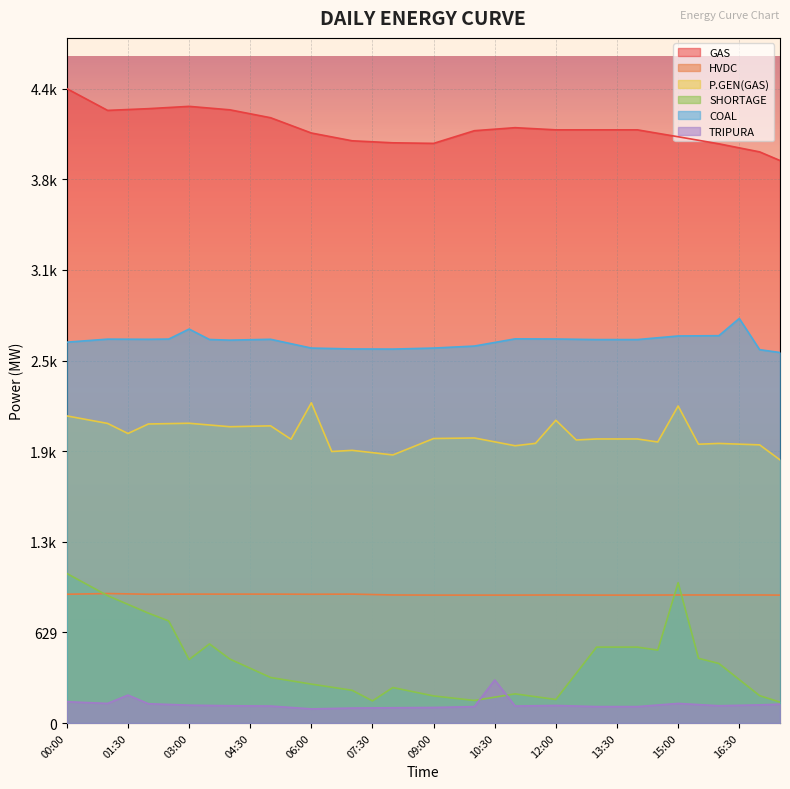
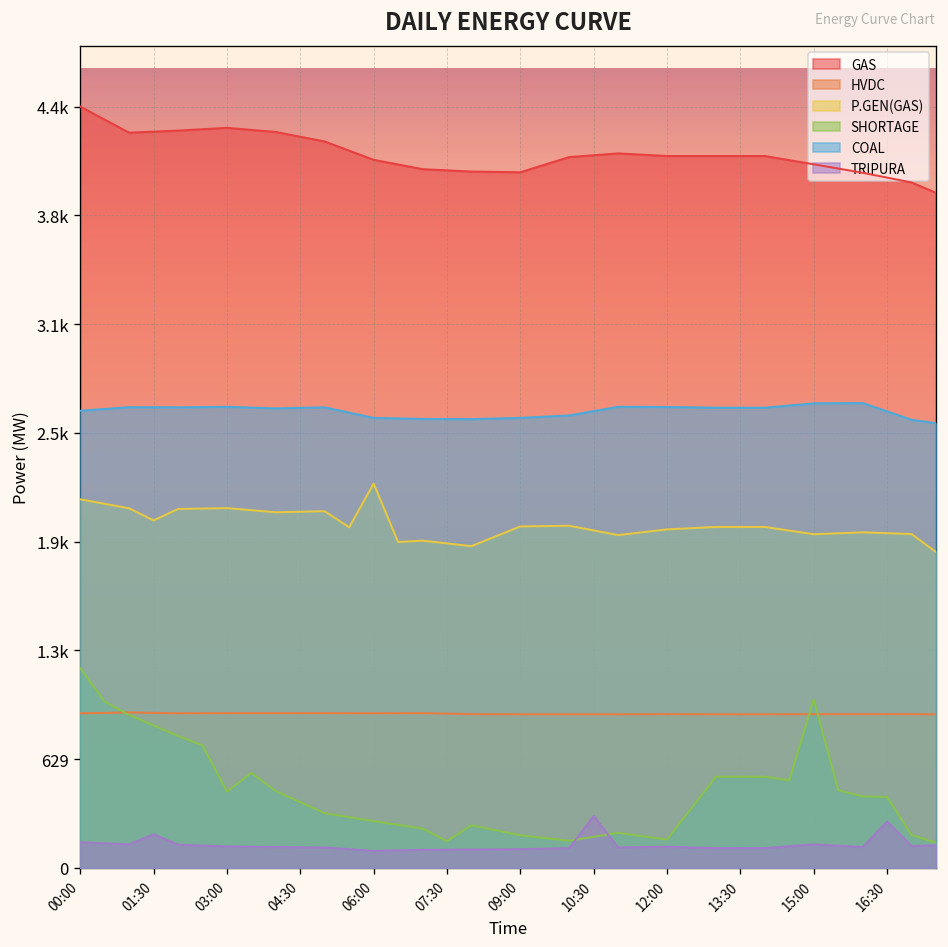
SHORTAGE, 00:00: 1040 -> 1160
COAL, 03:00: 2740 -> 2670
P.GEN(GAS), 12:00: 2100 -> 1960
P.GEN(GAS), 15:00: 2200 -> 1930
SHORTAGE, 16:30: 300 -> 410
COAL, 16:30: 2810 -> 2640
TRIPURA, 16:30: 120 -> 270
